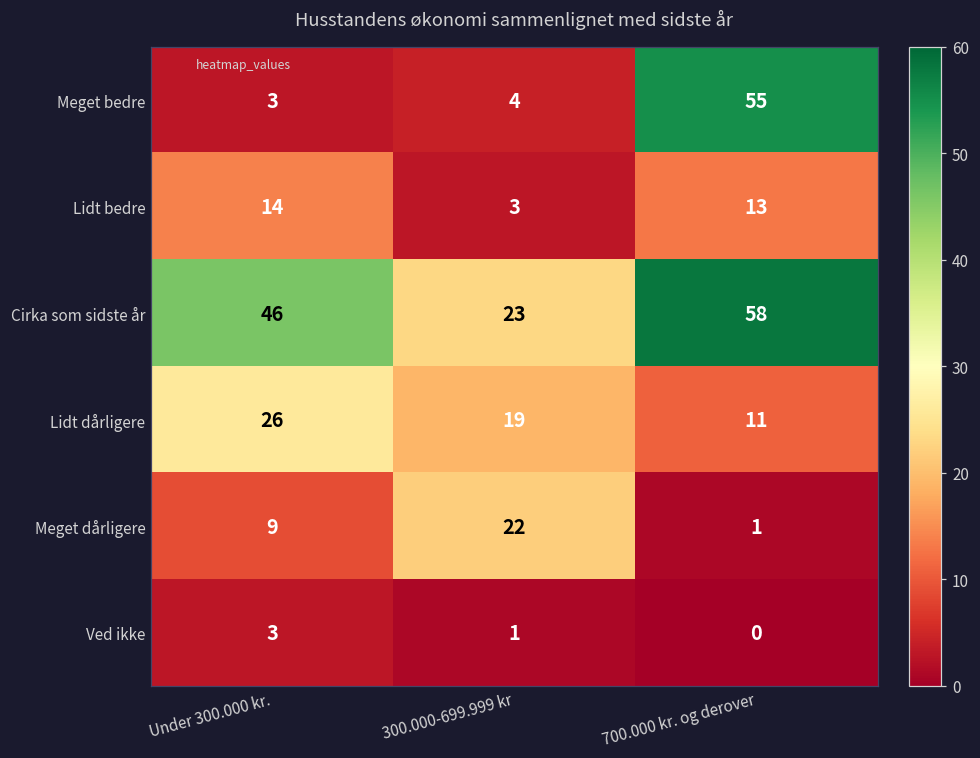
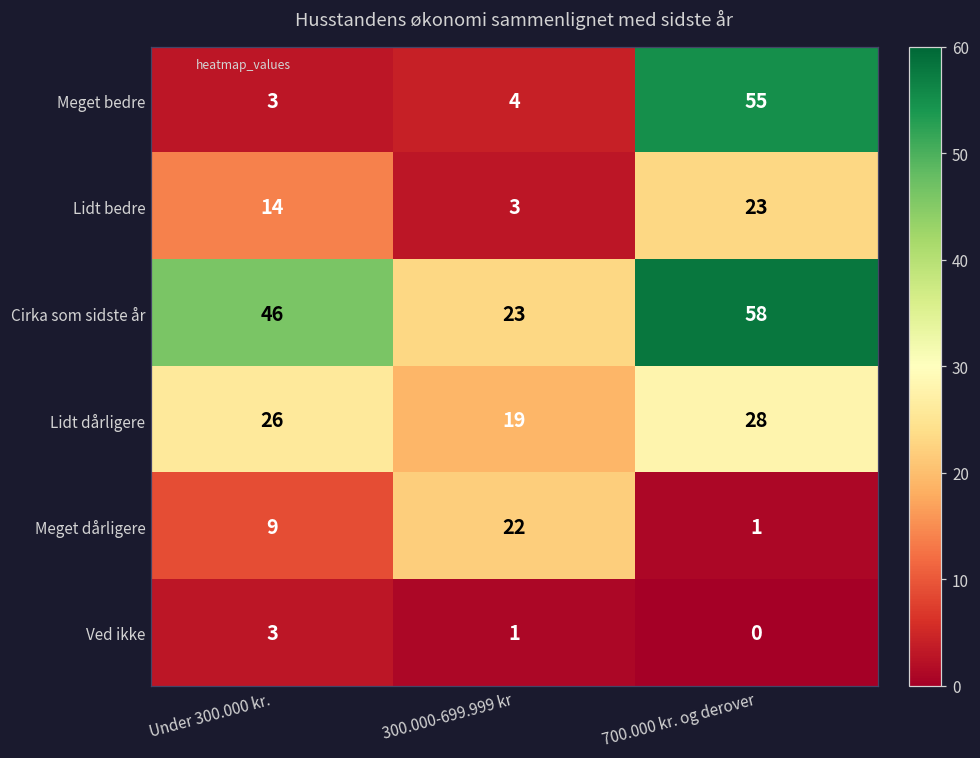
Lidt bedre, 700.000 kr. og derover: 13 -> 23
Lidt dårligere, 700.000 kr. og derover: 11 -> 28
